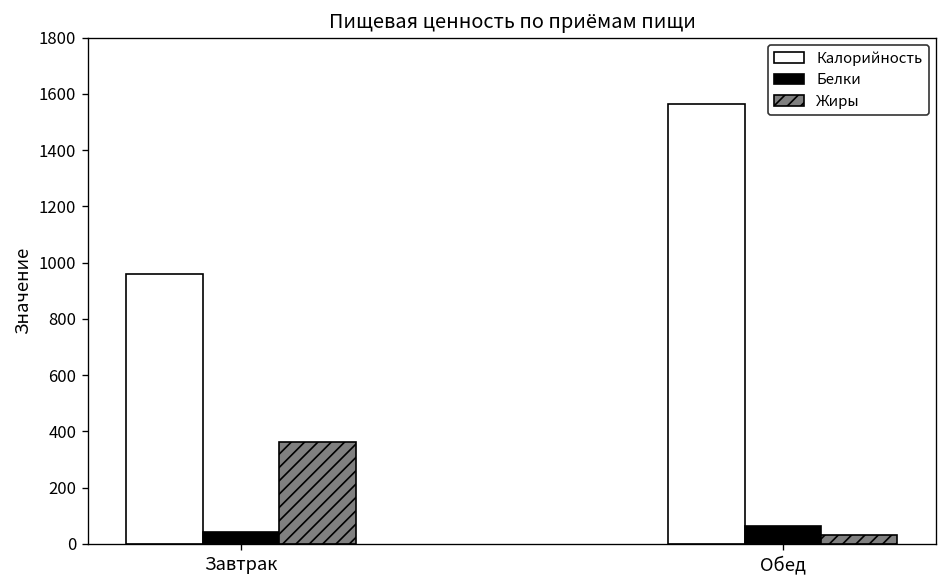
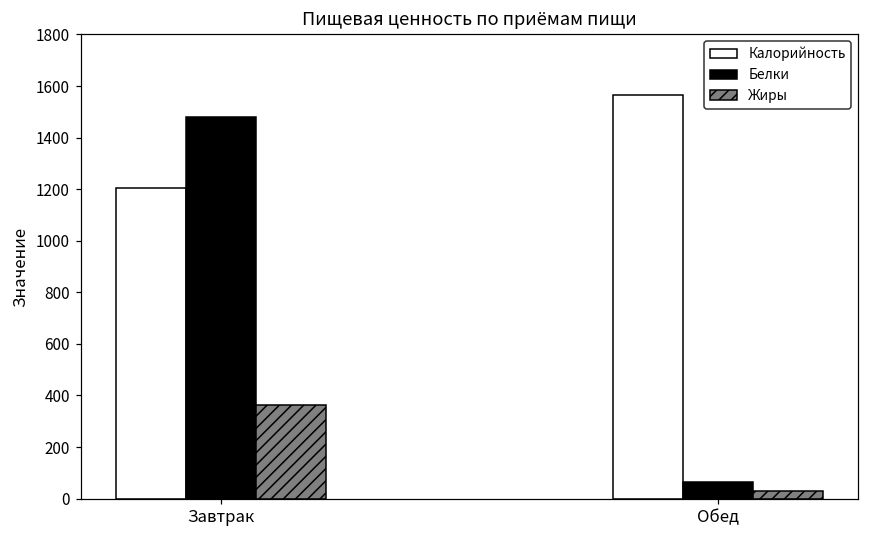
Калорийность, Завтрак: 960 -> 1210
Белки, Завтрак: 40 -> 1480
